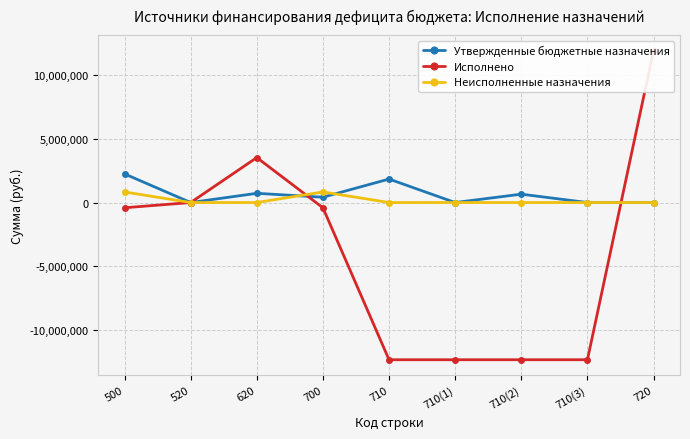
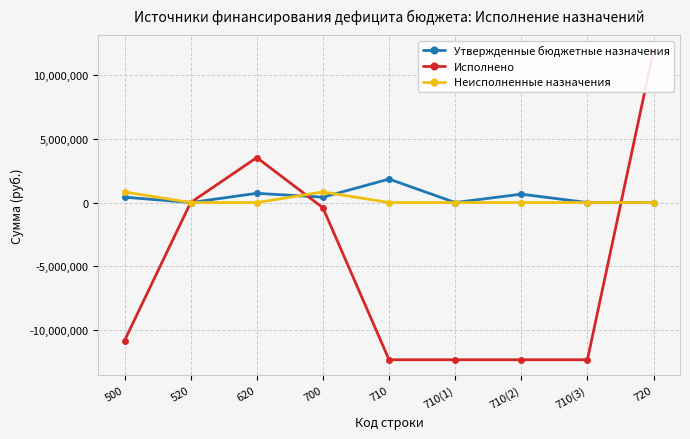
Утвержденные бюджетные назначения, 500: 2,200,000 -> 400,000
Исполнено, 500: -400,000 -> -10,800,000
